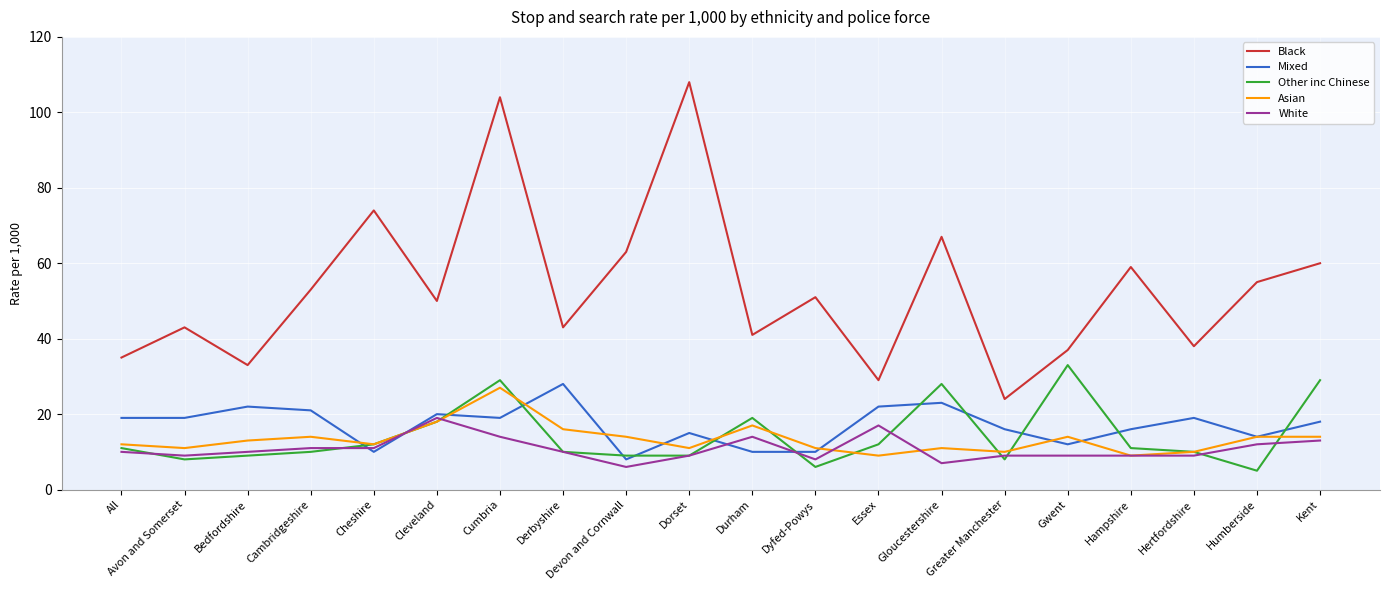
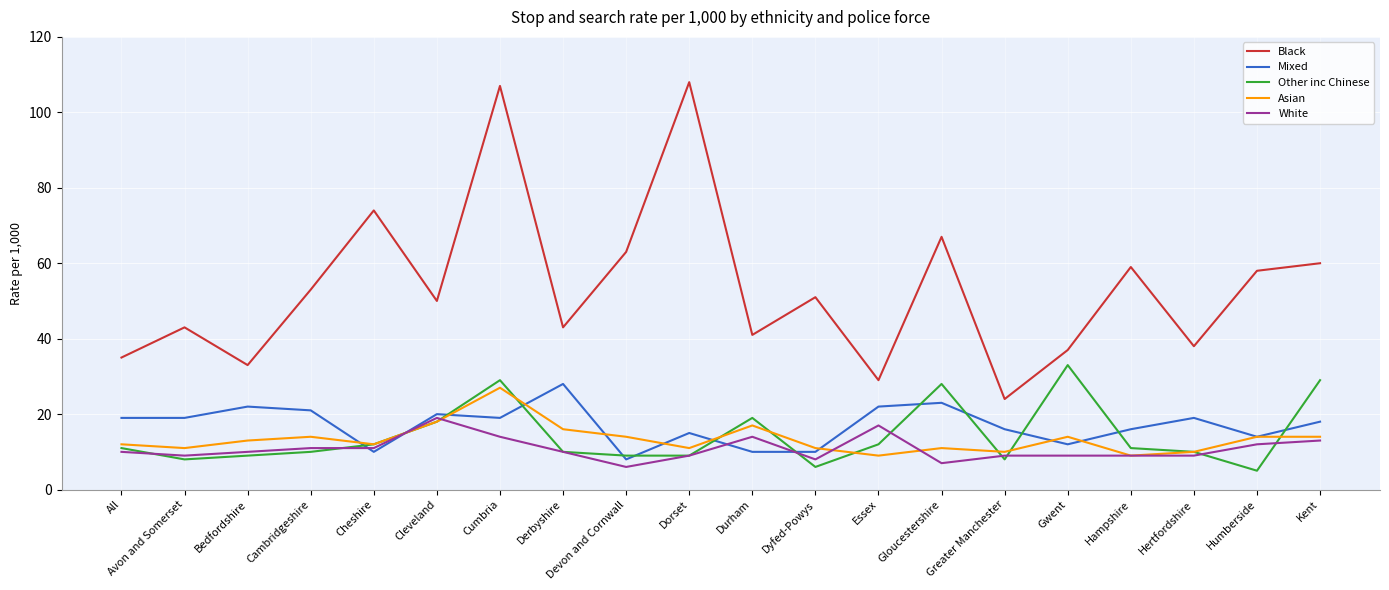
Black, Cumbria: 104 -> 107
Black, Humberside: 55 -> 58
